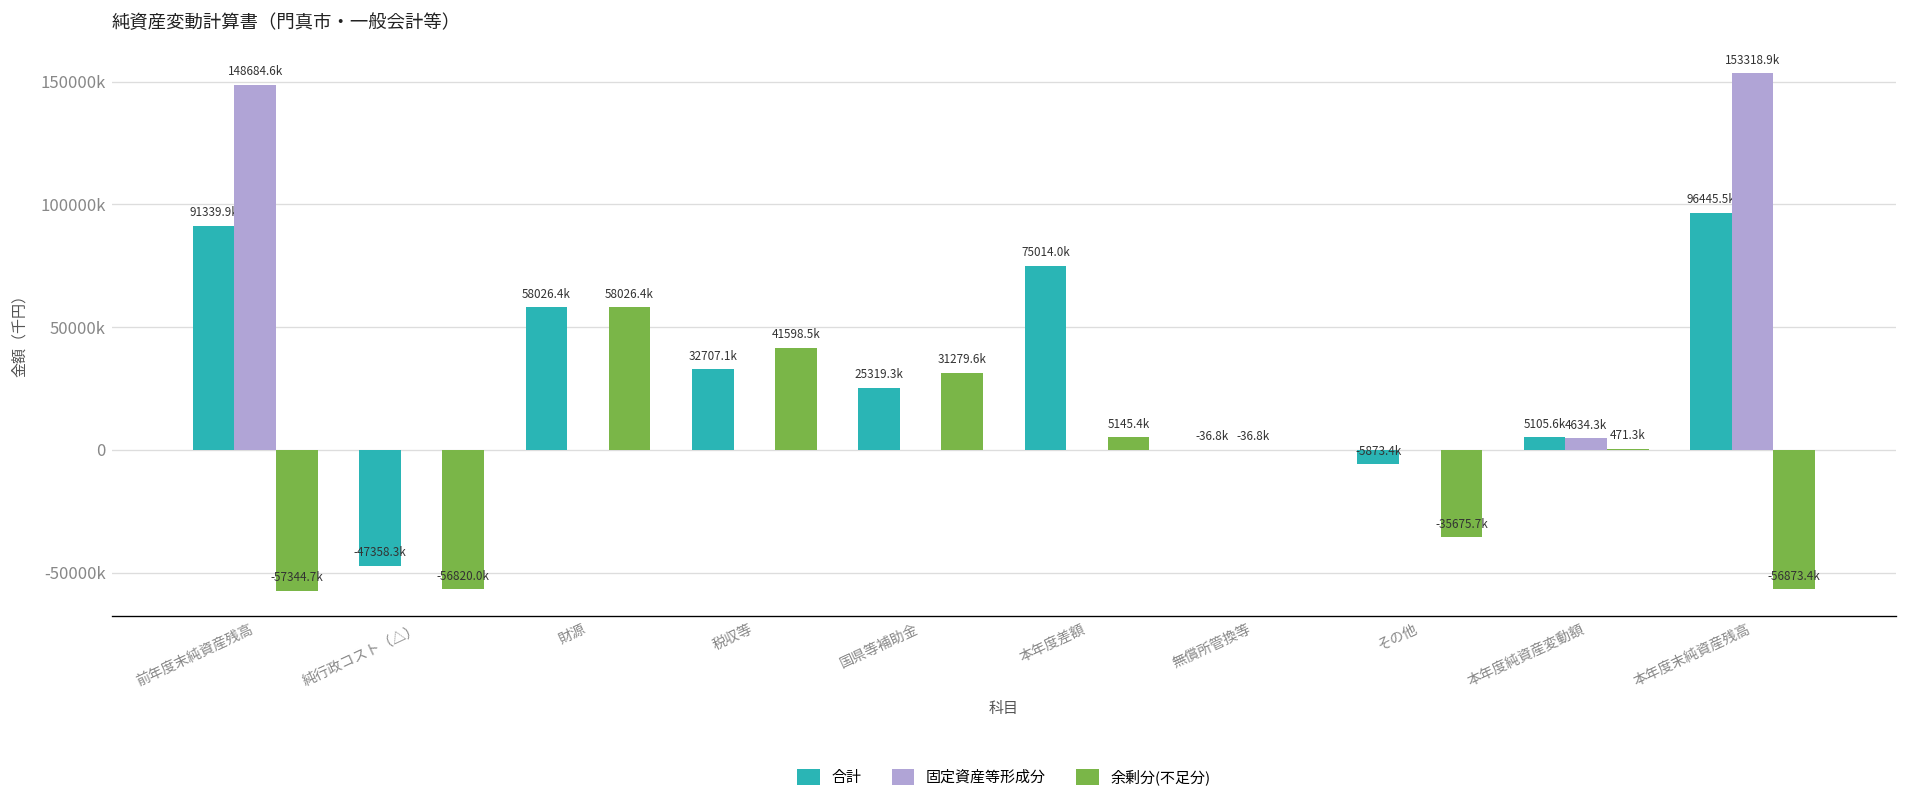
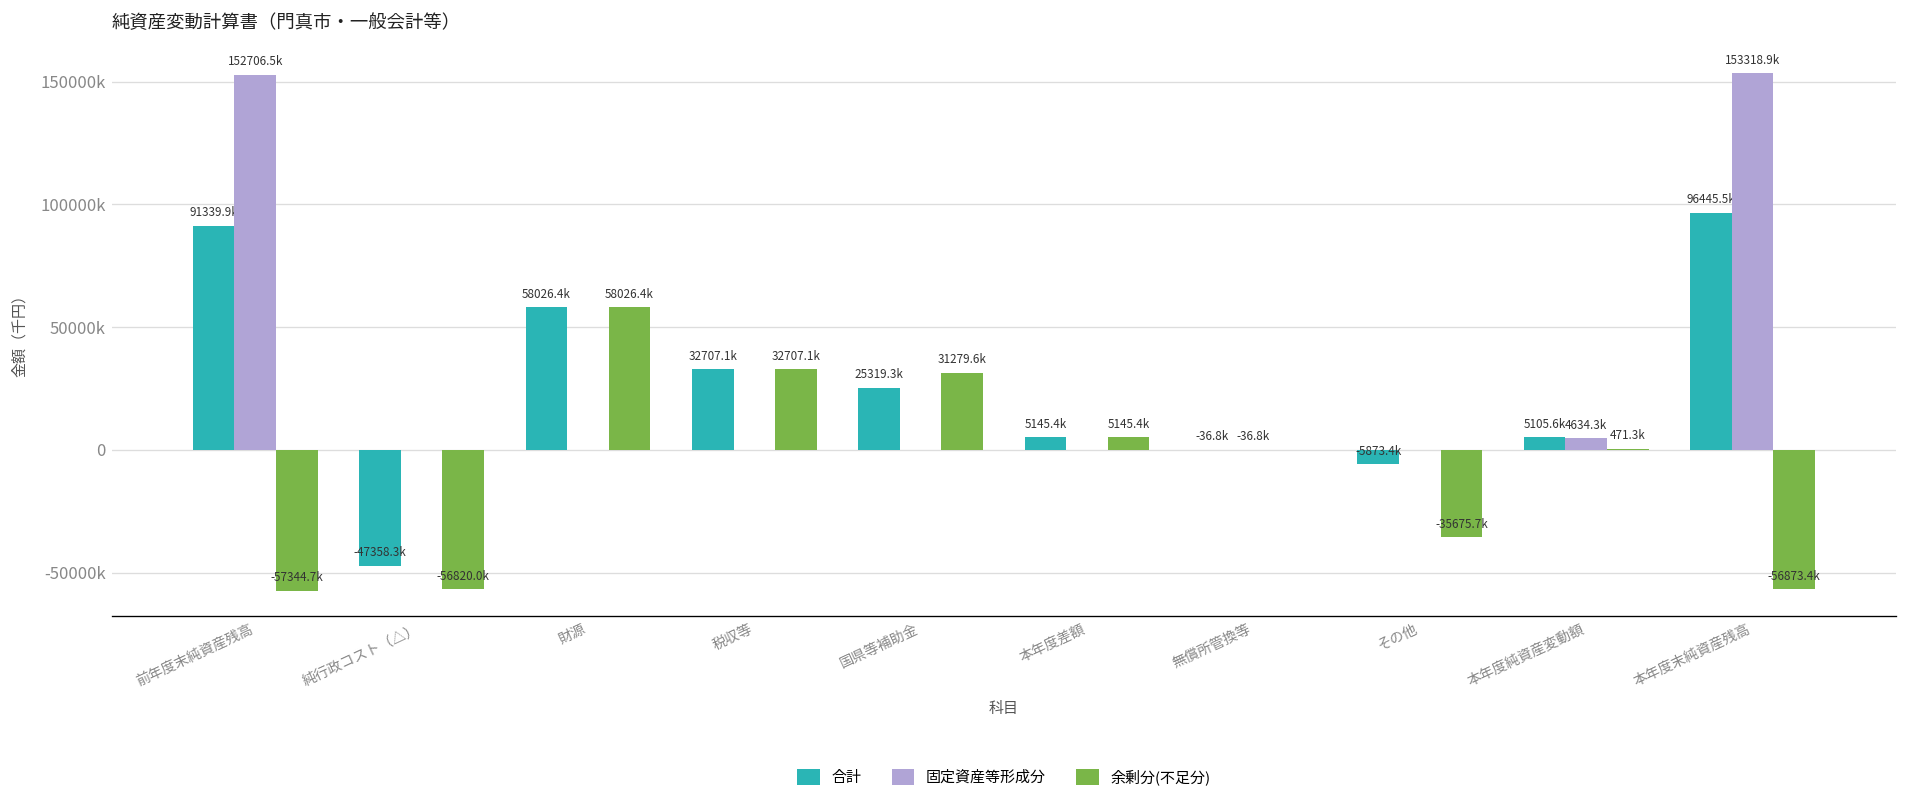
固定資産等形成分, 前年度末純資産残高: 148684.6k -> 152706.5k
余剰分(不足分), 税収等: 41598.5k -> 32707.1k
合計, 本年度差額: 75014.0k -> 5145.4k
